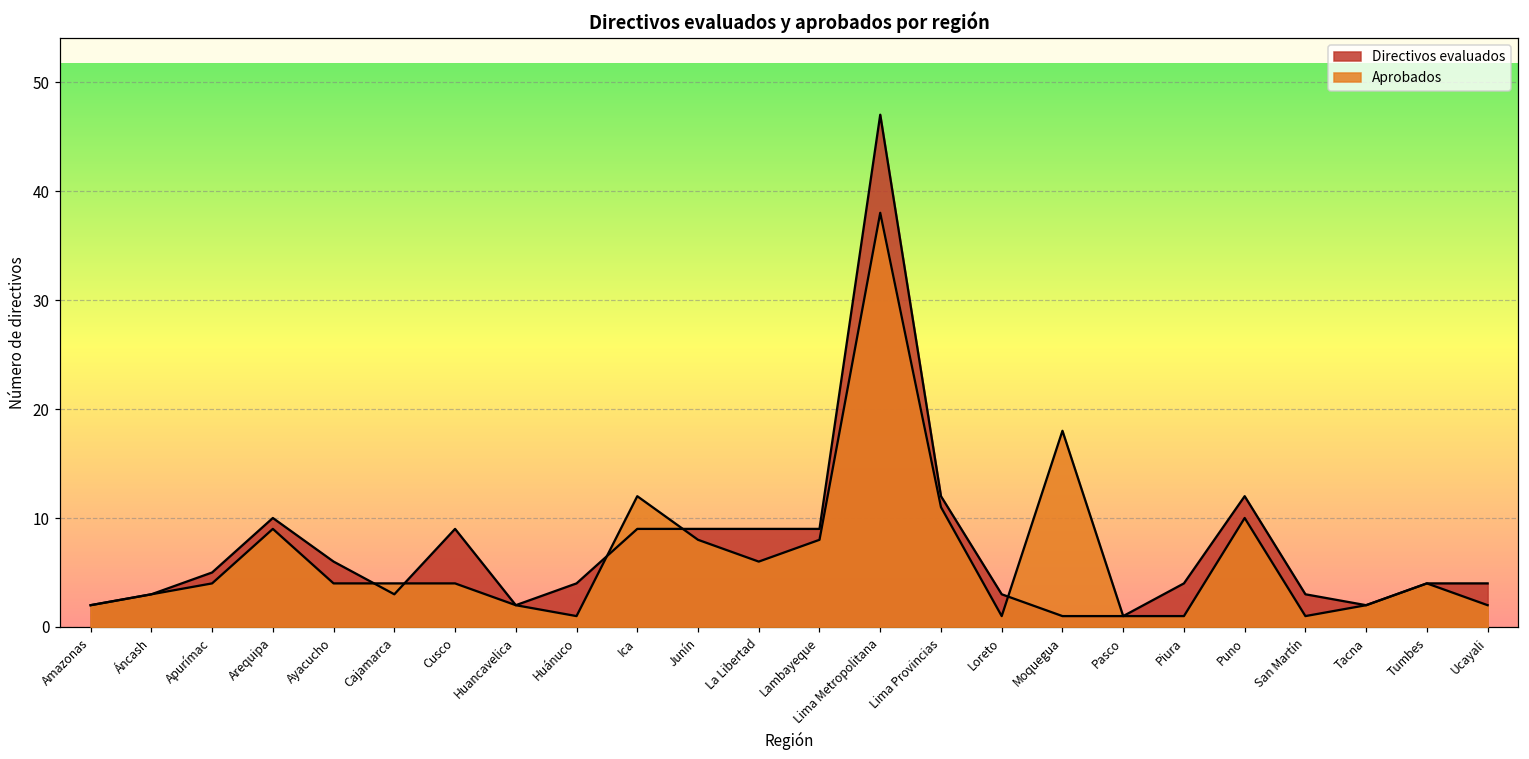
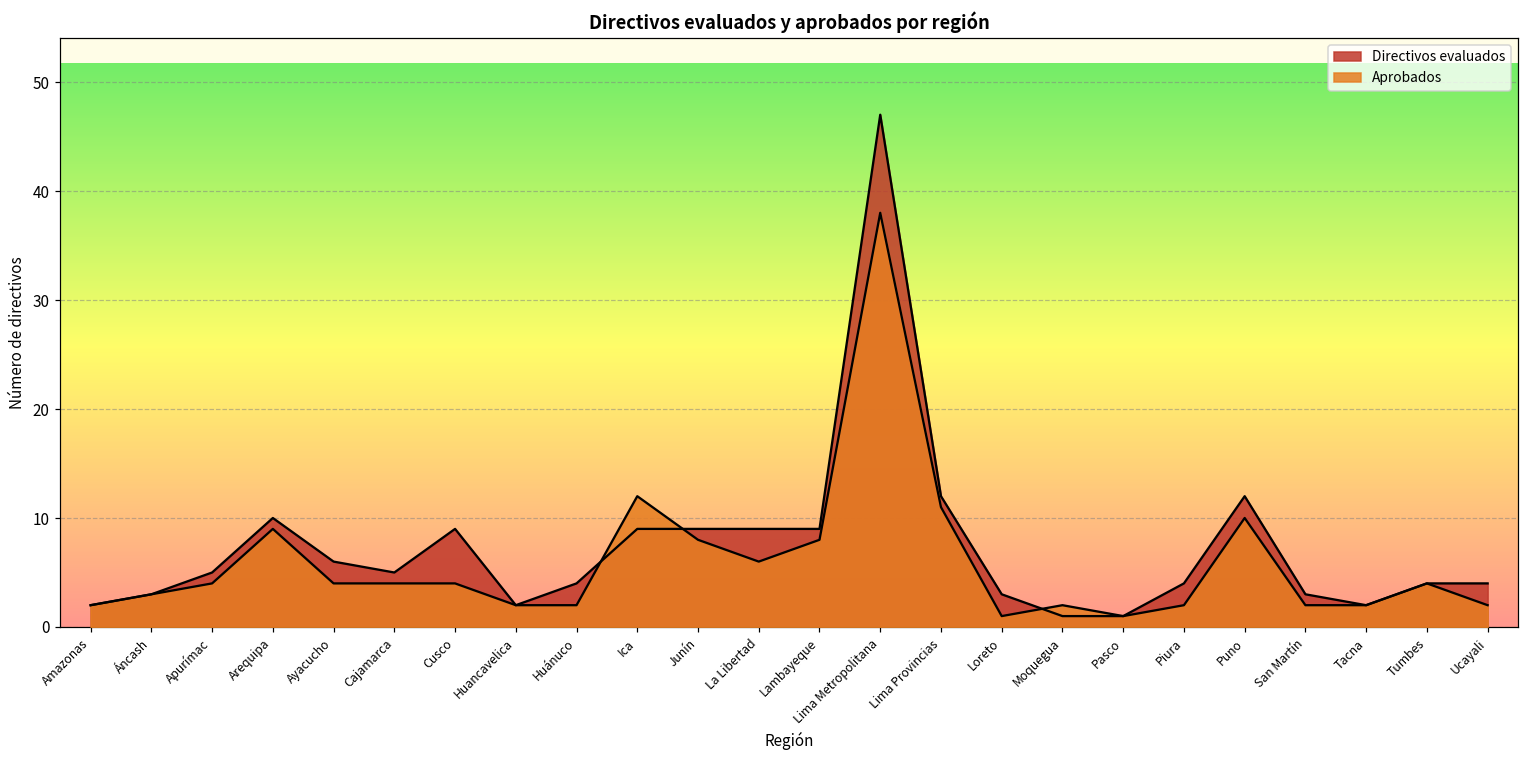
Directivos evaluados, Cajamarca: 3 -> 5
Aprobados, Huánuco: 1 -> 2
Aprobados, Moquegua: 18 -> 2
Aprobados, Piura: 1 -> 2
Aprobados, San Martín: 1 -> 2
